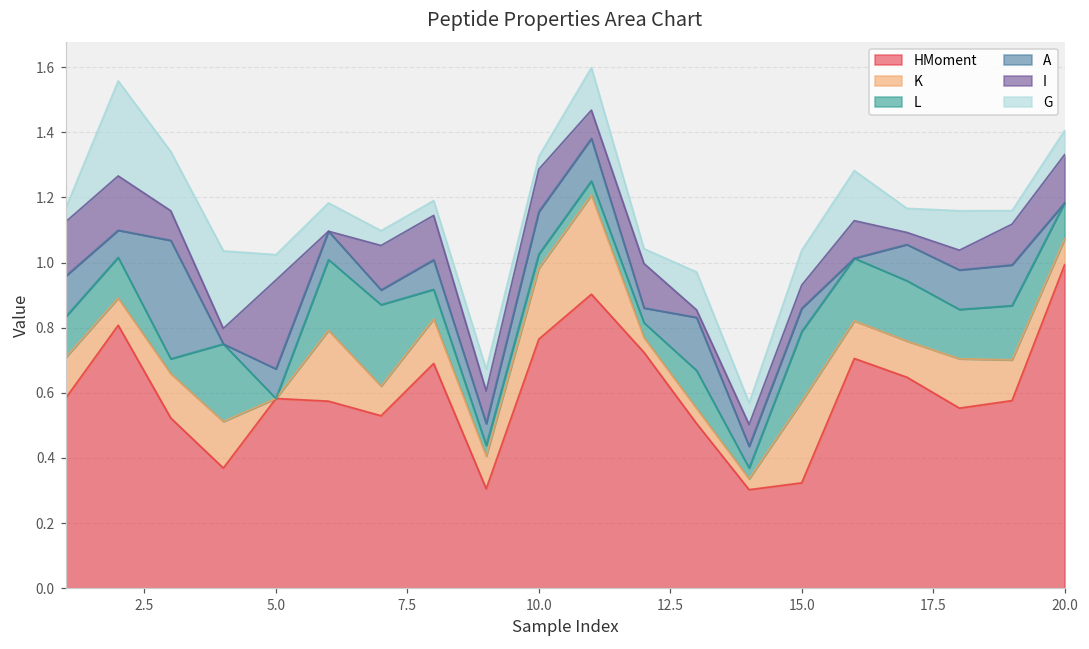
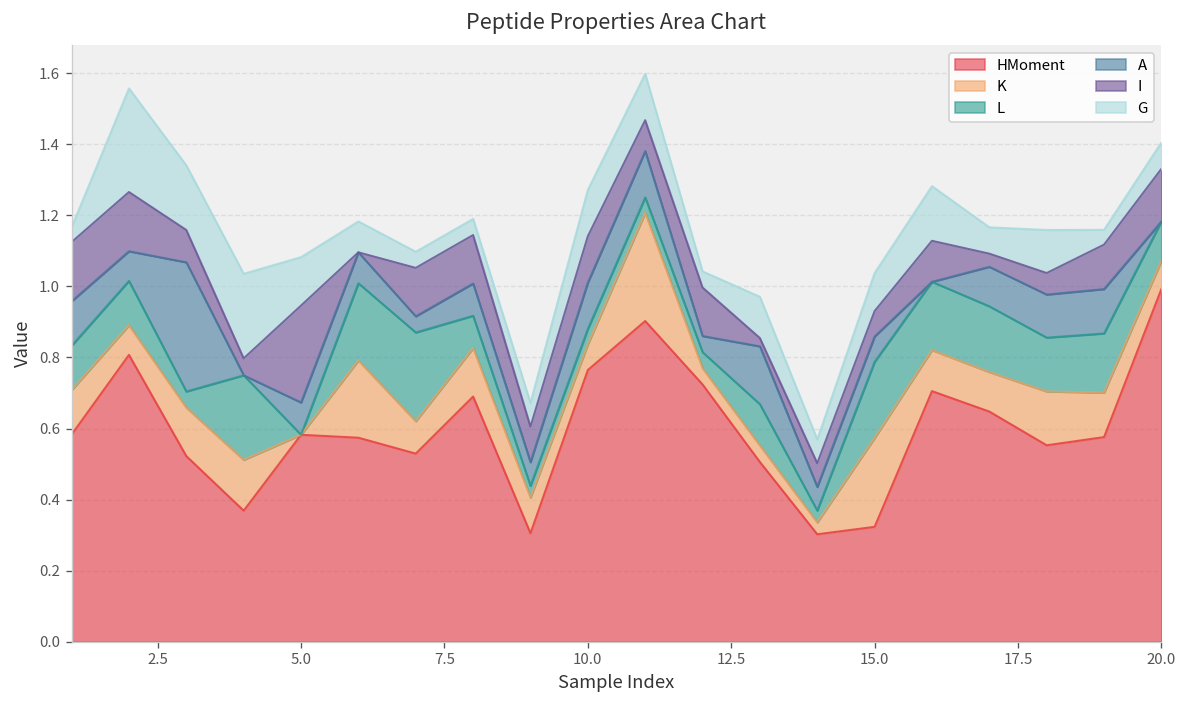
G, 5.0: 0.08 -> 0.14
K, 10.0: 0.22 -> 0.07
G, 10.0: 0.04 -> 0.13
